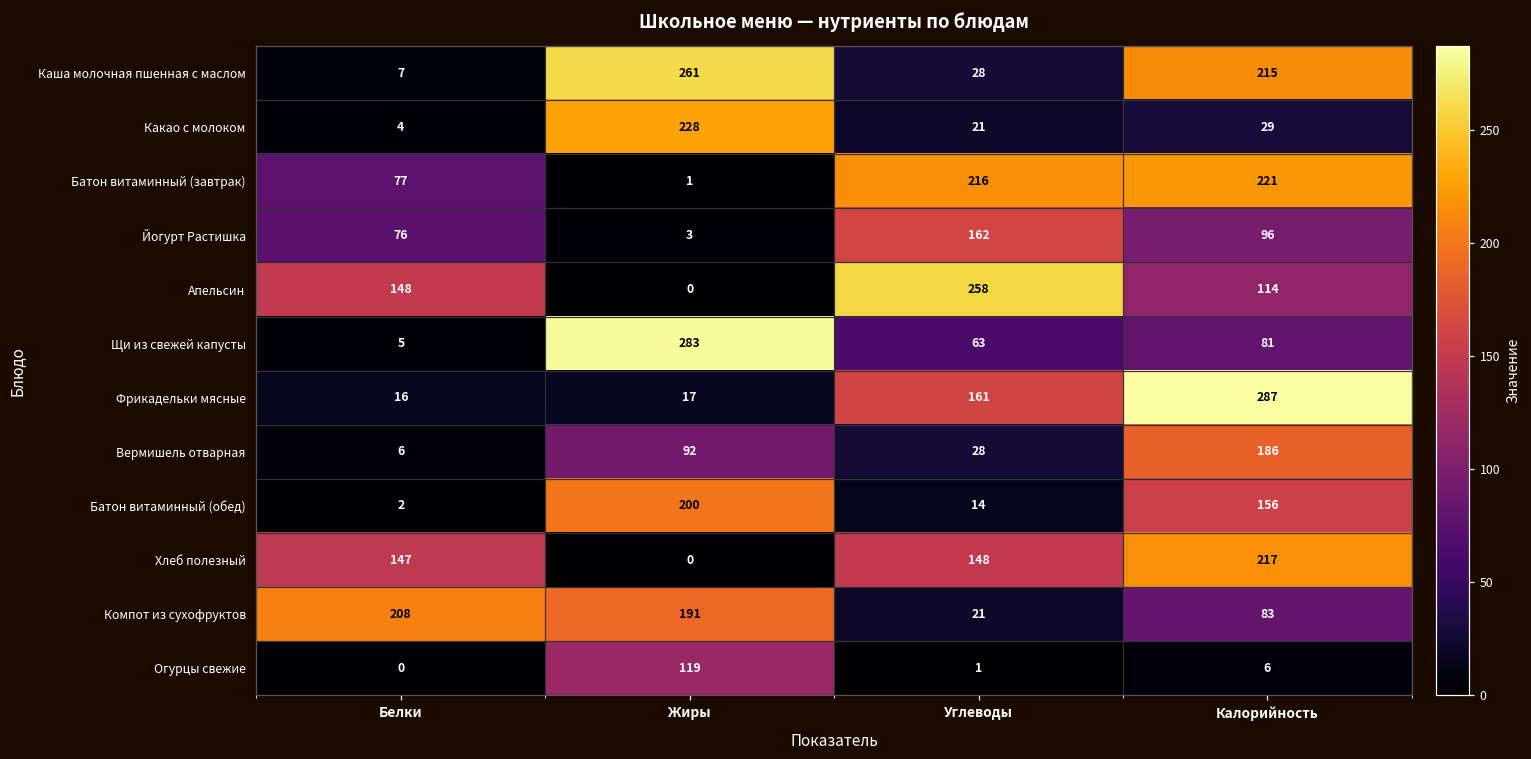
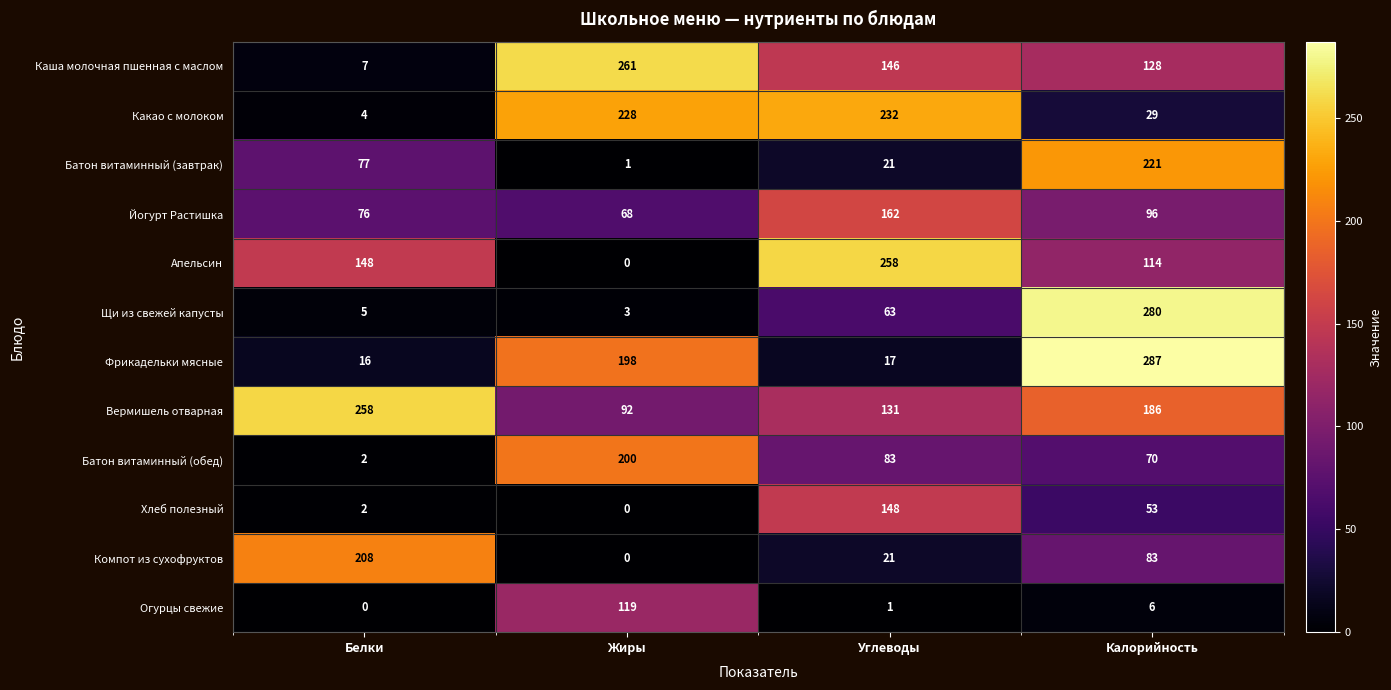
Каша молочная пшенная с маслом, Углеводы: 28 -> 146
Каша молочная пшенная с маслом, Калорийность: 215 -> 128
Какао с молоком, Углеводы: 21 -> 232
Батон витаминный (завтрак), Углеводы: 216 -> 21
Йогурт Растишка, Жиры: 3 -> 68
Щи из свежей капусты, Жиры: 283 -> 3
Щи из свежей капусты, Калорийность: 81 -> 280
Фрикадельки мясные, Жиры: 17 -> 198
Фрикадельки мясные, Углеводы: 161 -> 17
Вермишель отварная, Белки: 6 -> 258
Вермишель отварная, Углеводы: 28 -> 131
Батон витаминный (обед), Углеводы: 14 -> 83
Батон витаминный (обед), Калорийность: 156 -> 70
Хлеб полезный, Белки: 147 -> 2
Хлеб полезный, Калорийность: 217 -> 53
Компот из сухофруктов, Жиры: 191 -> 0
